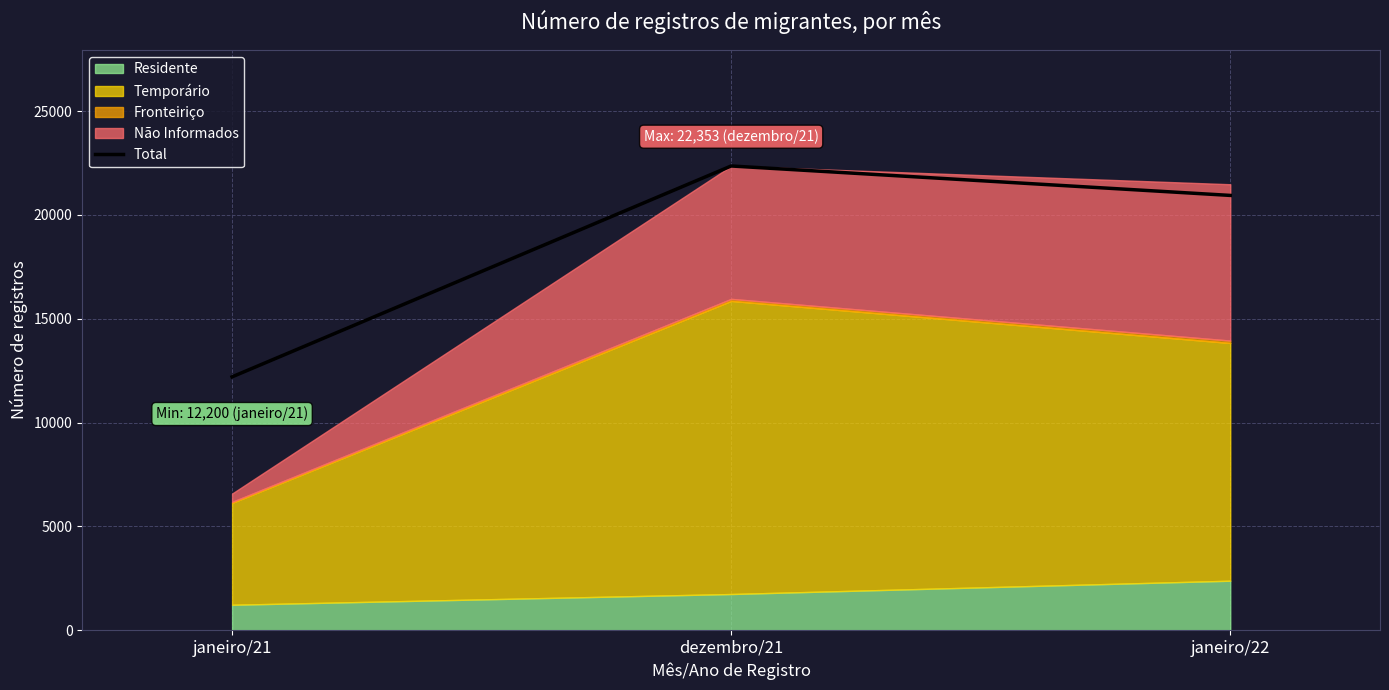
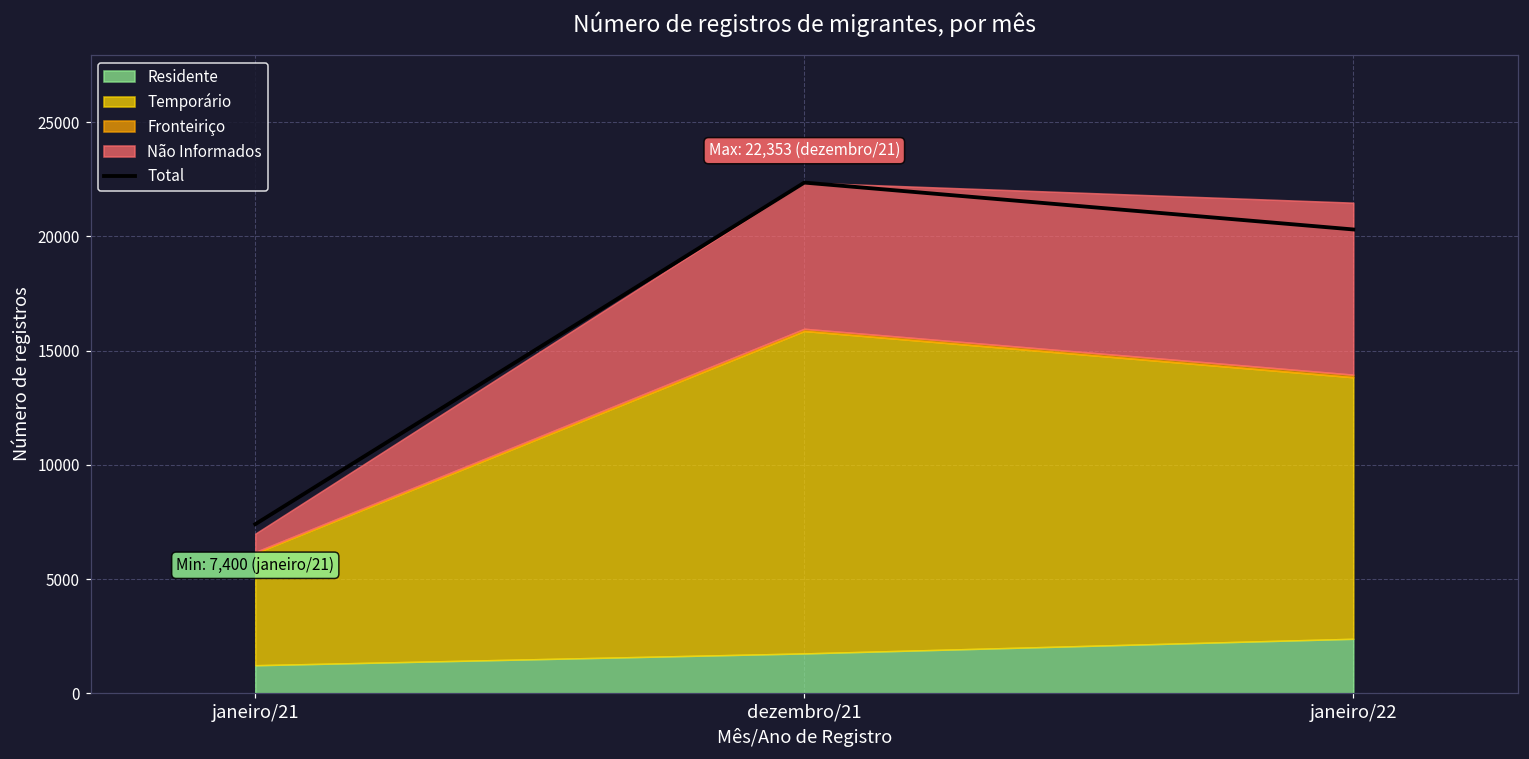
Total, janeiro/21: 12,200 -> 7,400
Não Informados, janeiro/21: 400 -> 800
Total, janeiro/22: 20900 -> 20300
